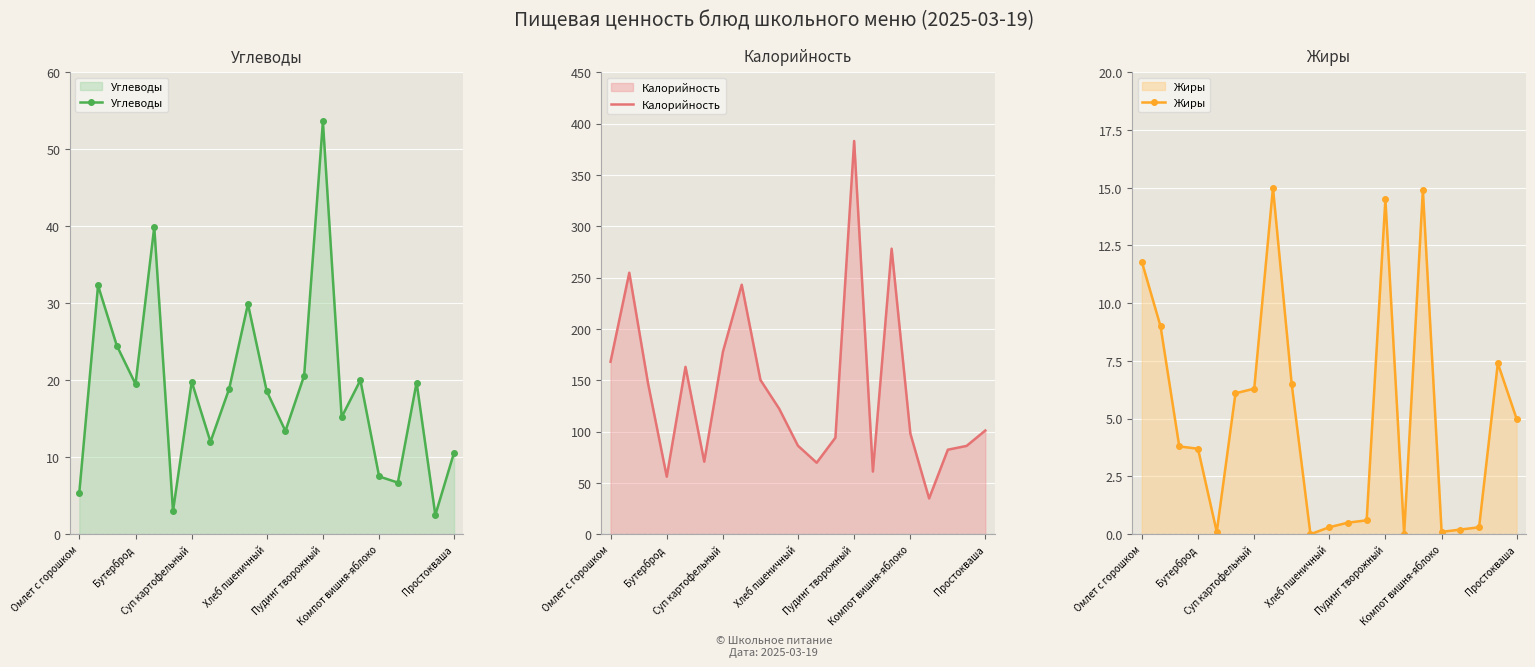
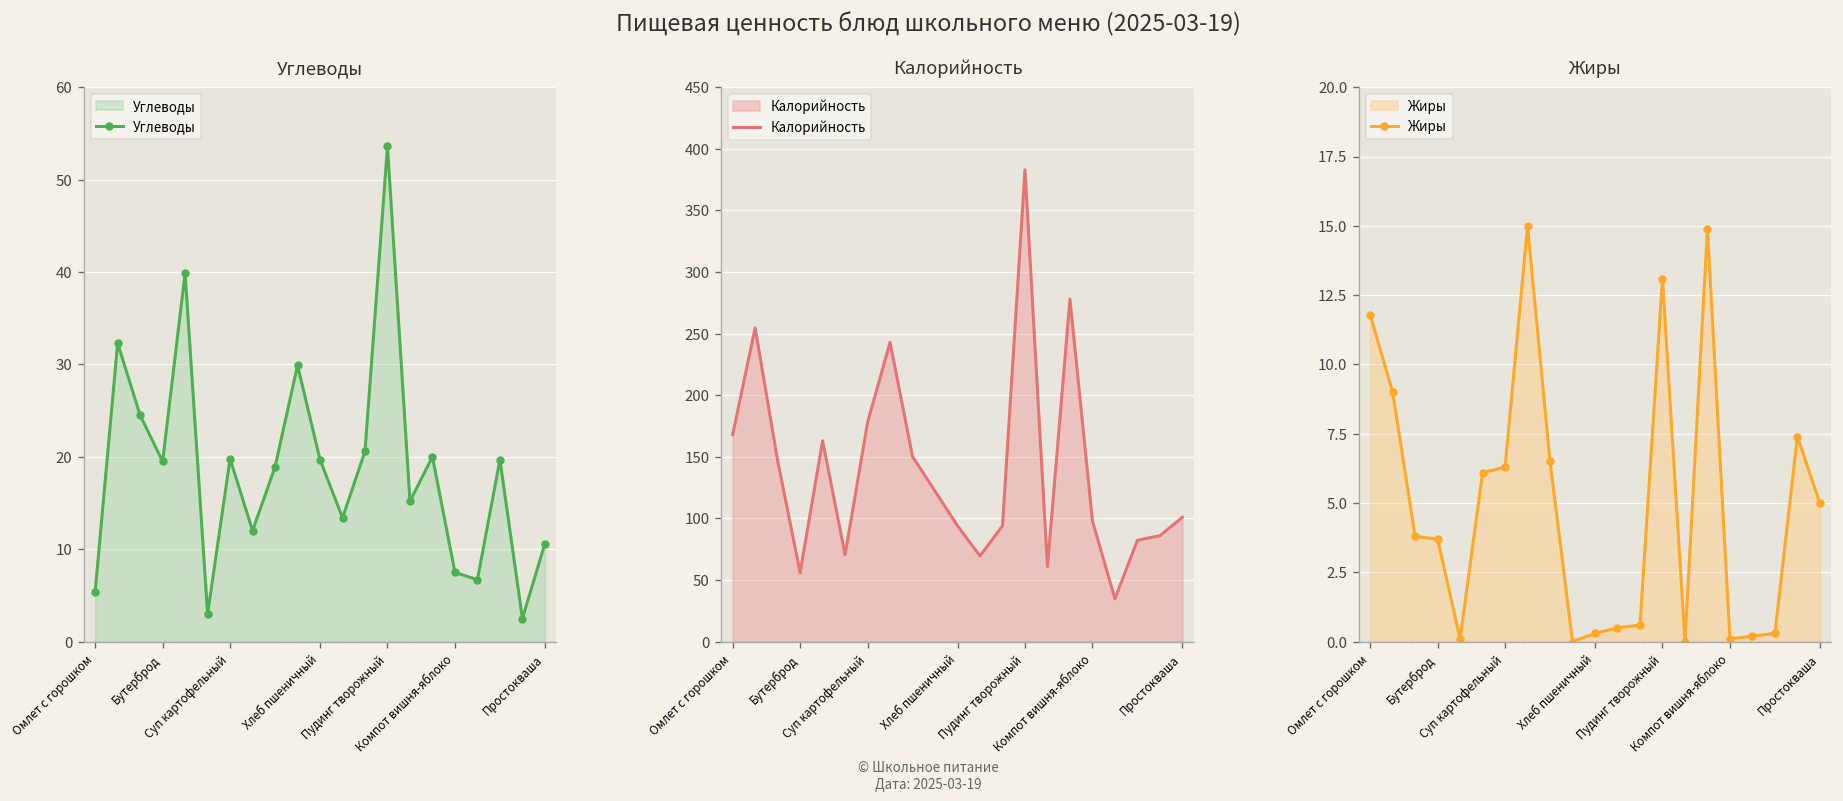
Углеводы, Хлеб пшеничный: 19 -> 20
Калорийность, Хлеб пшеничный: 86 -> 94
Жиры, Пудинг творожный: 14.5 -> 13.1
